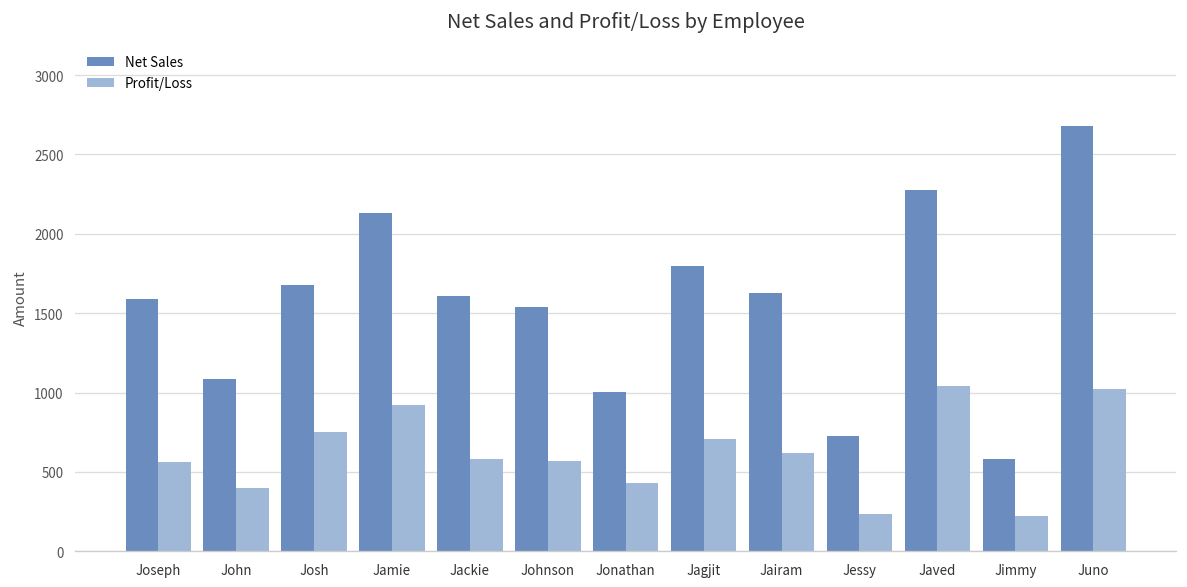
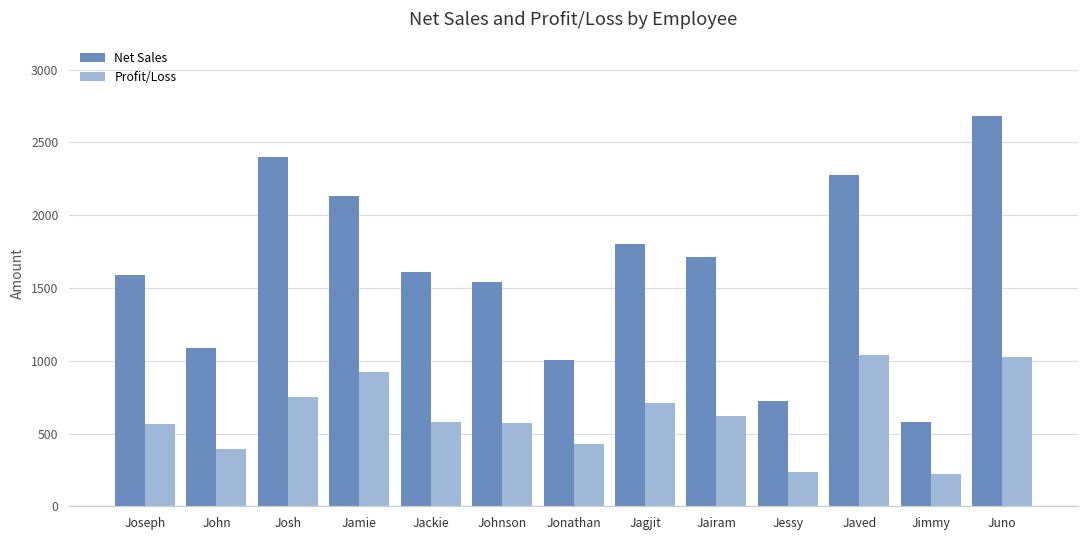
Net Sales, Josh: 1680 -> 2400
Net Sales, Jairam: 1620 -> 1720
